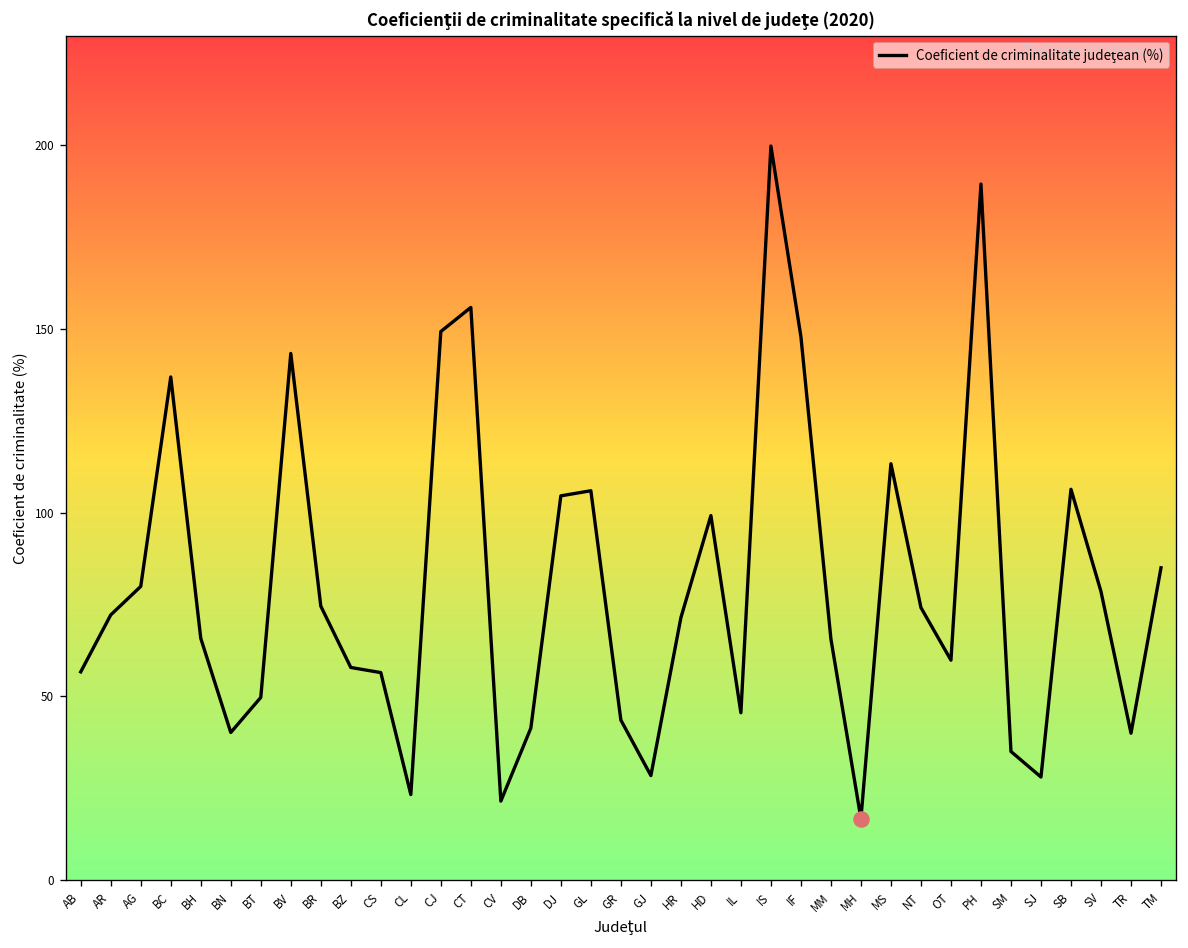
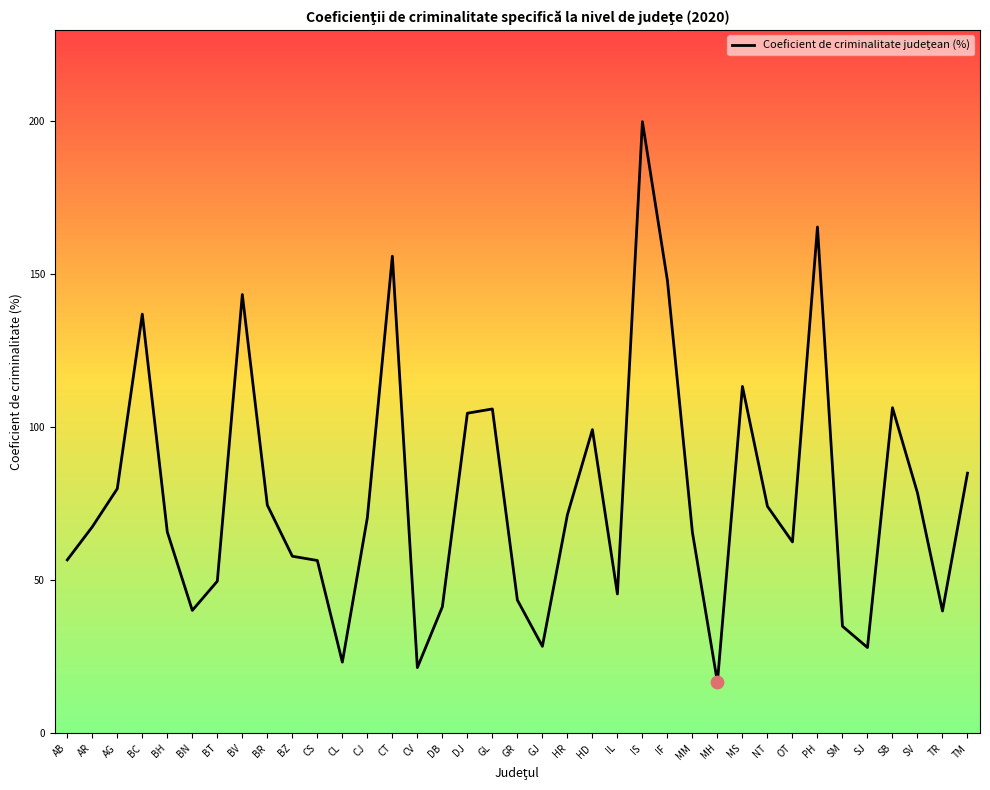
Coeficient de criminalitate judeţean (%), AR: 72 -> 67
Coeficient de criminalitate judeţean (%), CJ: 149 -> 70
Coeficient de criminalitate judeţean (%), OT: 60 -> 63
Coeficient de criminalitate judeţean (%), PH: 189 -> 165
